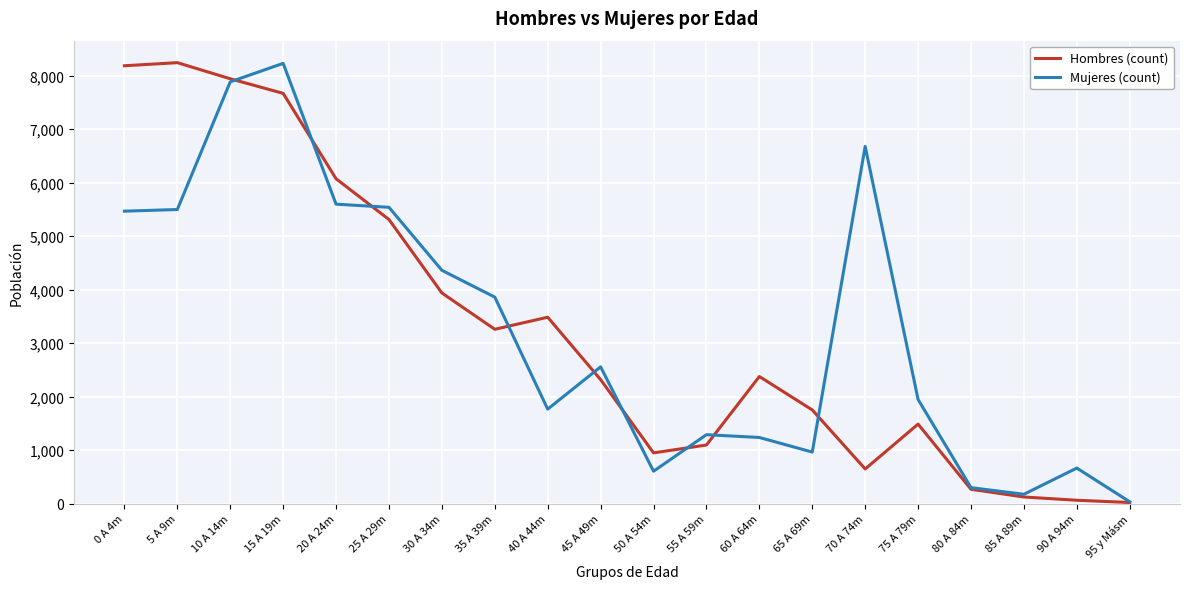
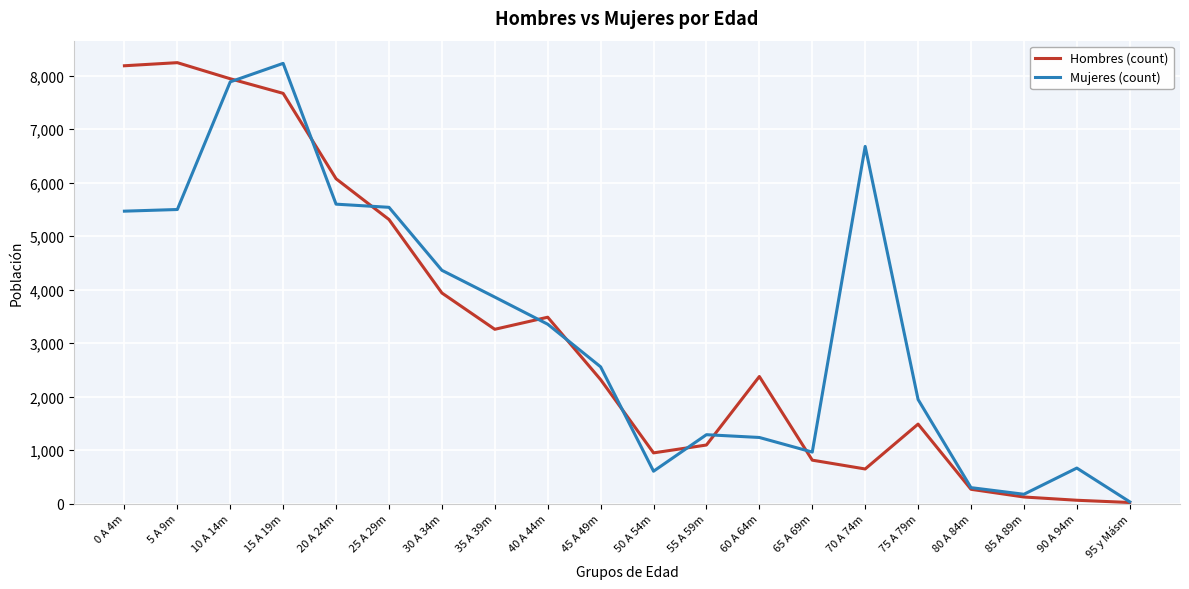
Mujeres (count), 40 A 44m: 1,800 -> 3,400
Hombres (count), 65 A 69m: 1,800 -> 800
